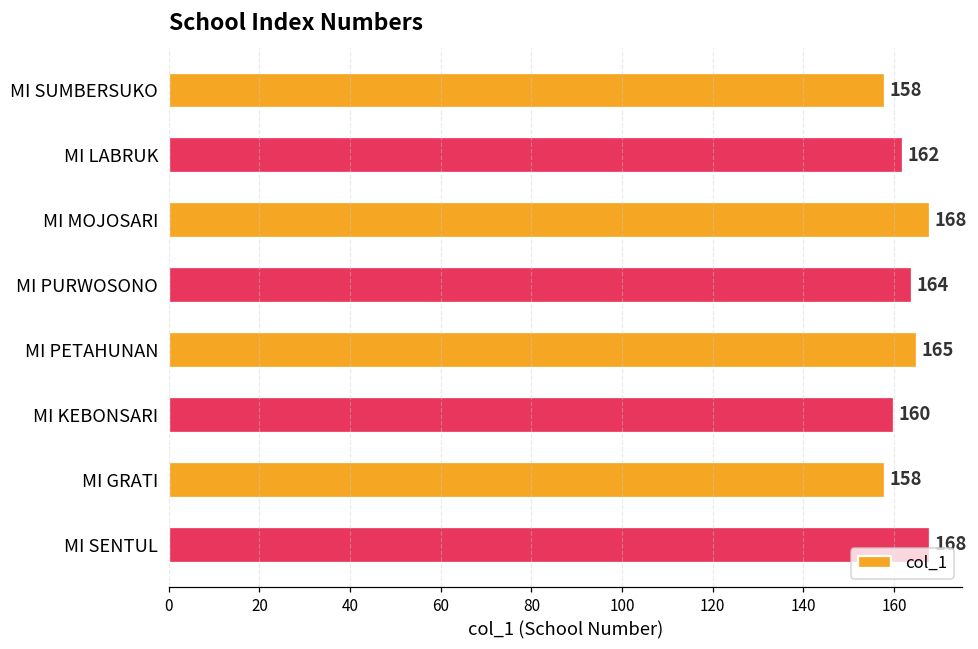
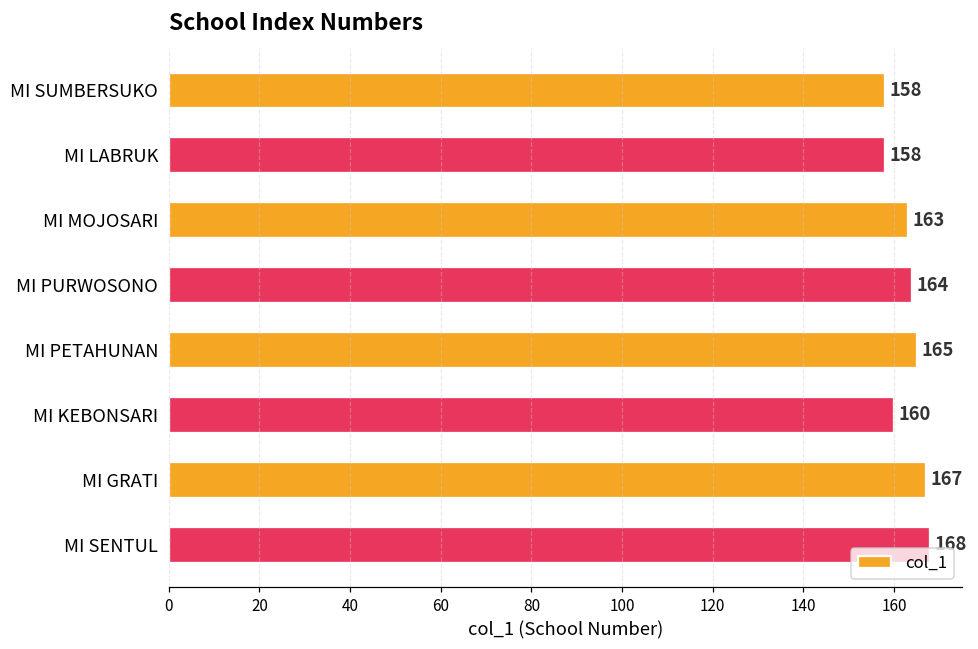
MI LABRUK: 162 -> 158
MI MOJOSARI: 168 -> 163
MI GRATI: 158 -> 167
